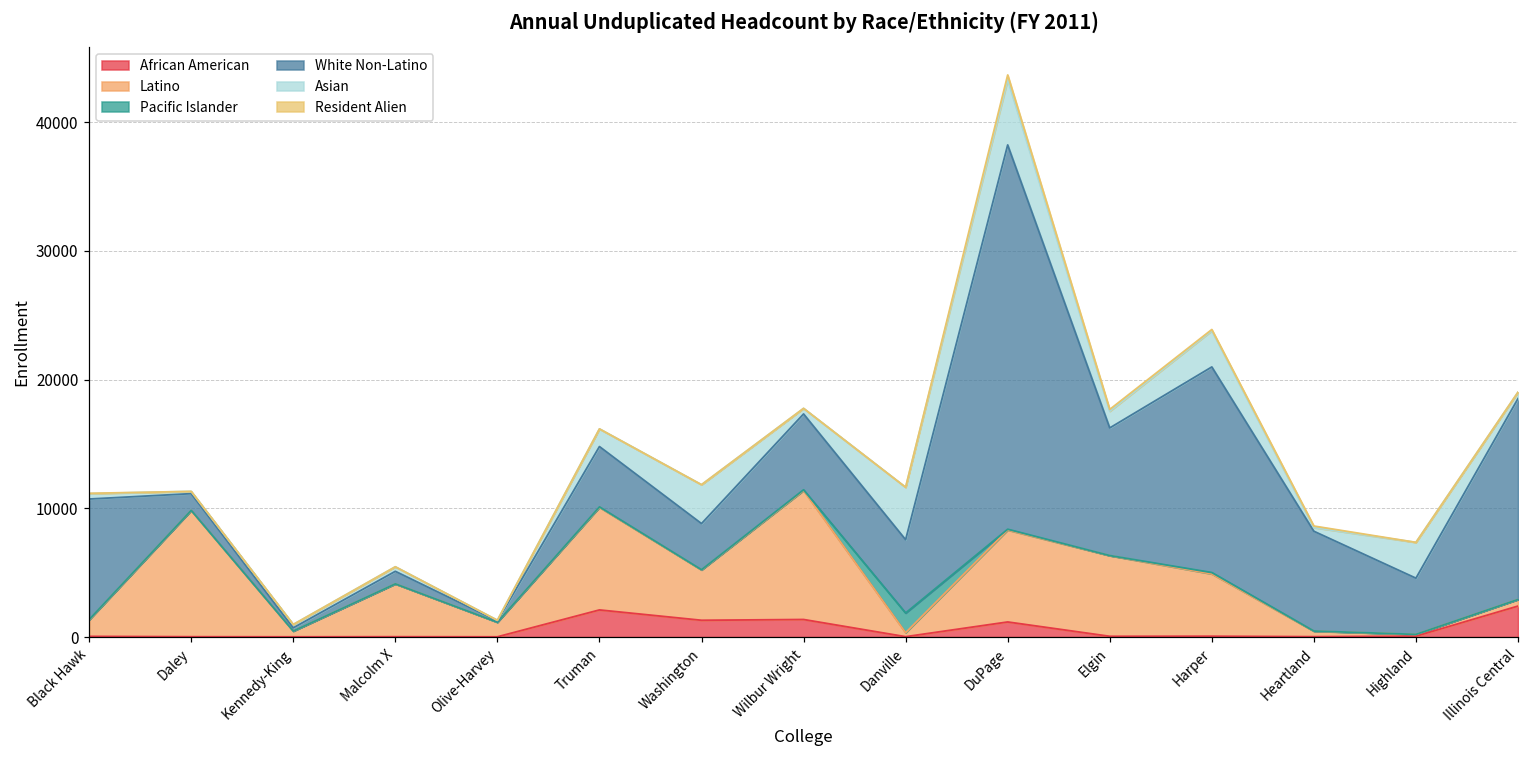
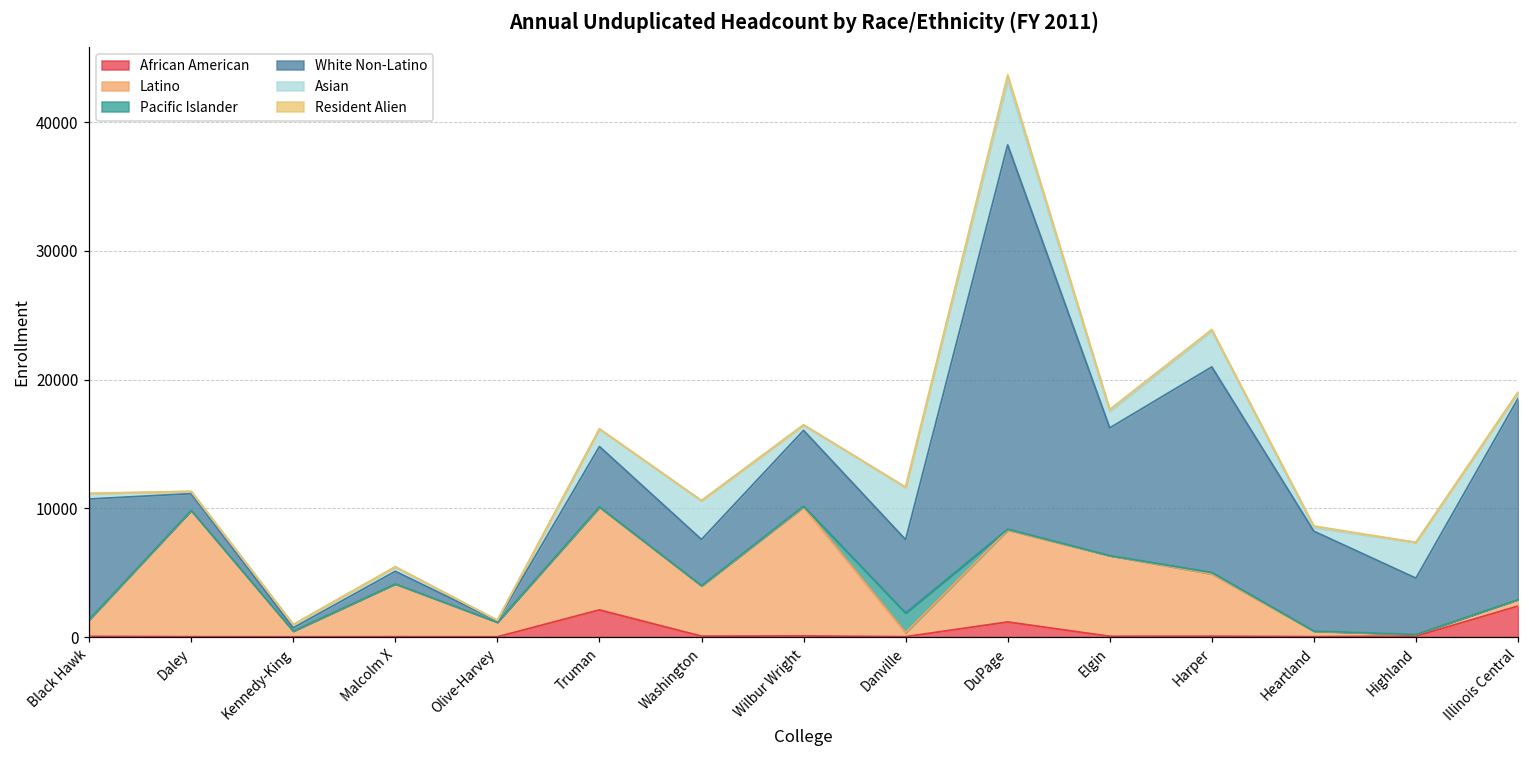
African American, Washington: 1300 -> 100
African American, Wilbur Wright: 1400 -> 100
